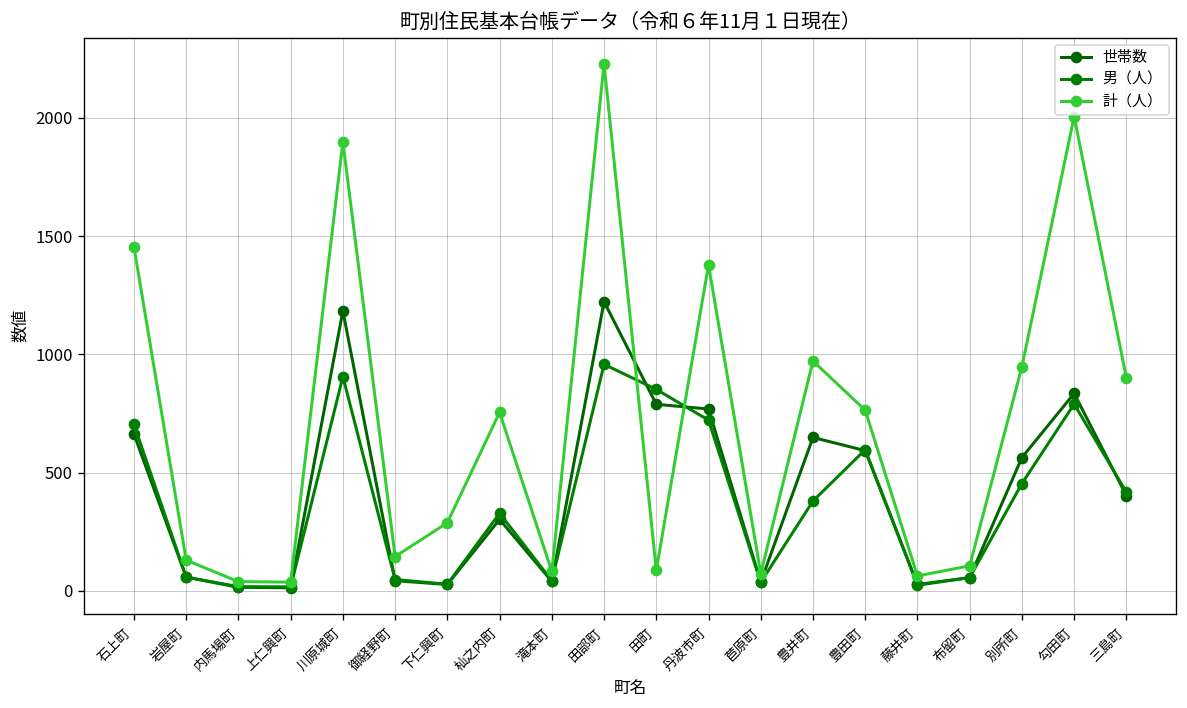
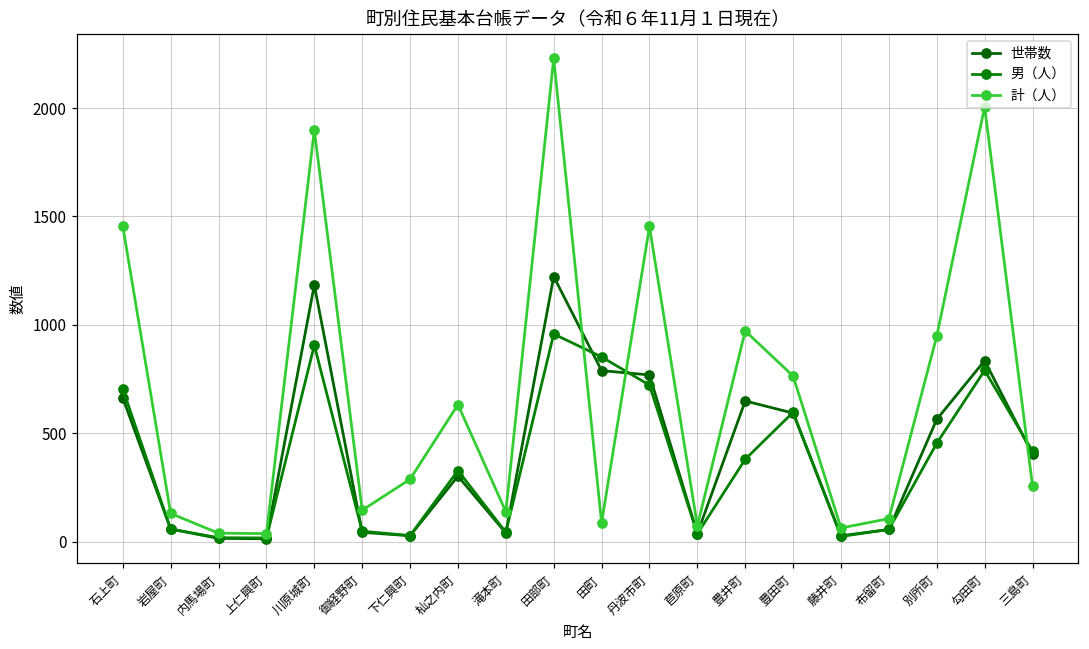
計（人）, 杣之内町: 760 -> 630
計（人）, 滝本町: 80 -> 140
計（人）, 丹波市町: 1380 -> 1450
計（人）, 三島町: 900 -> 260
